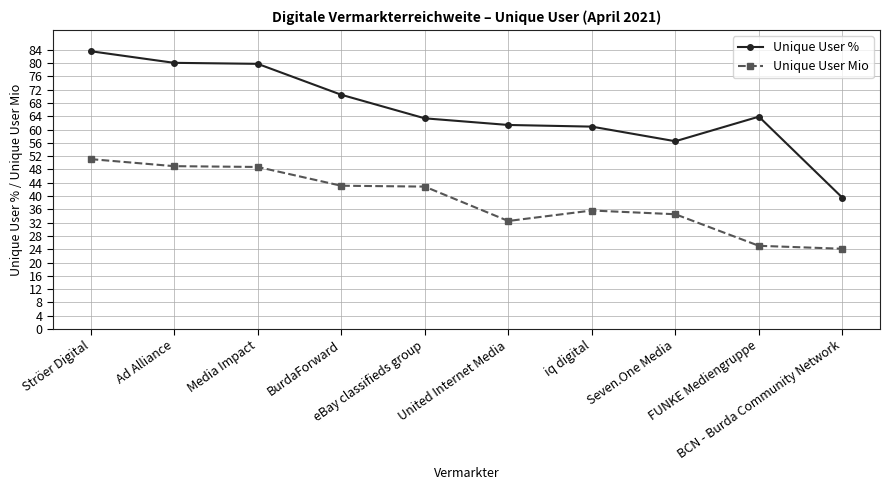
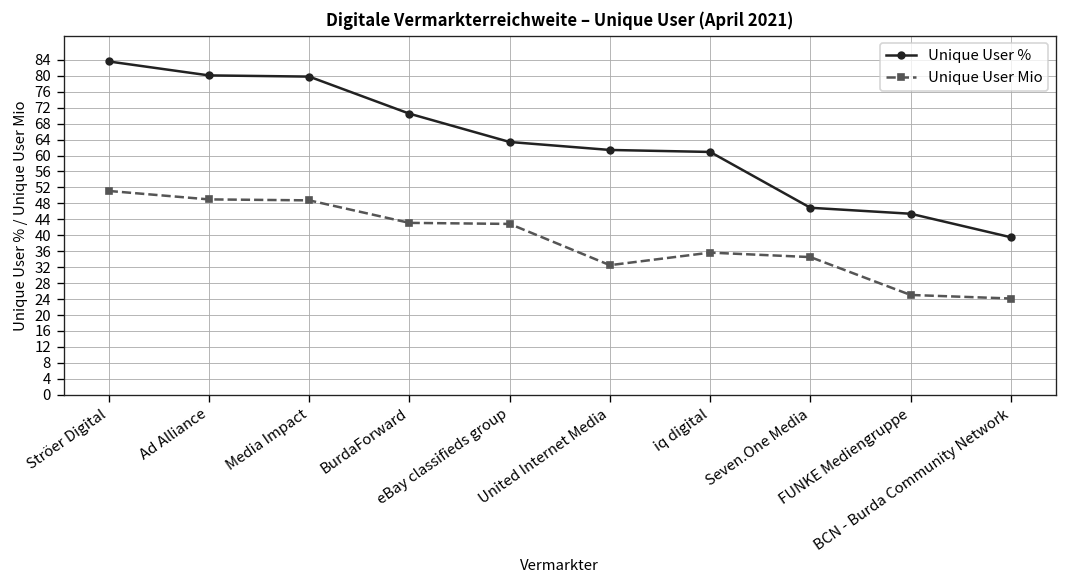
Unique User %, Seven.One Media: 57 -> 47
Unique User %, FUNKE Mediengruppe: 64 -> 45
